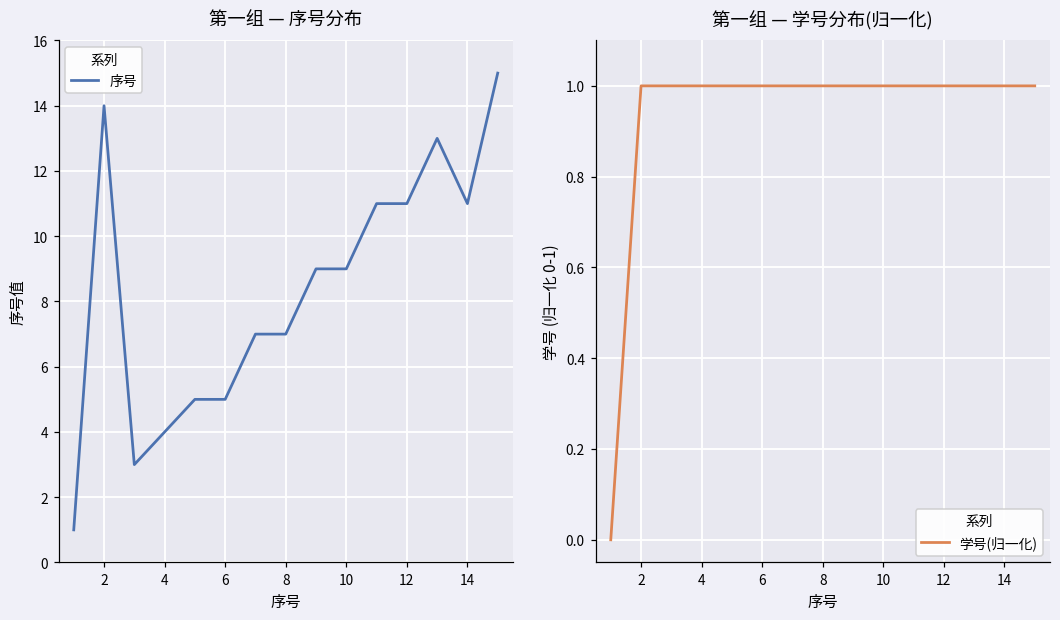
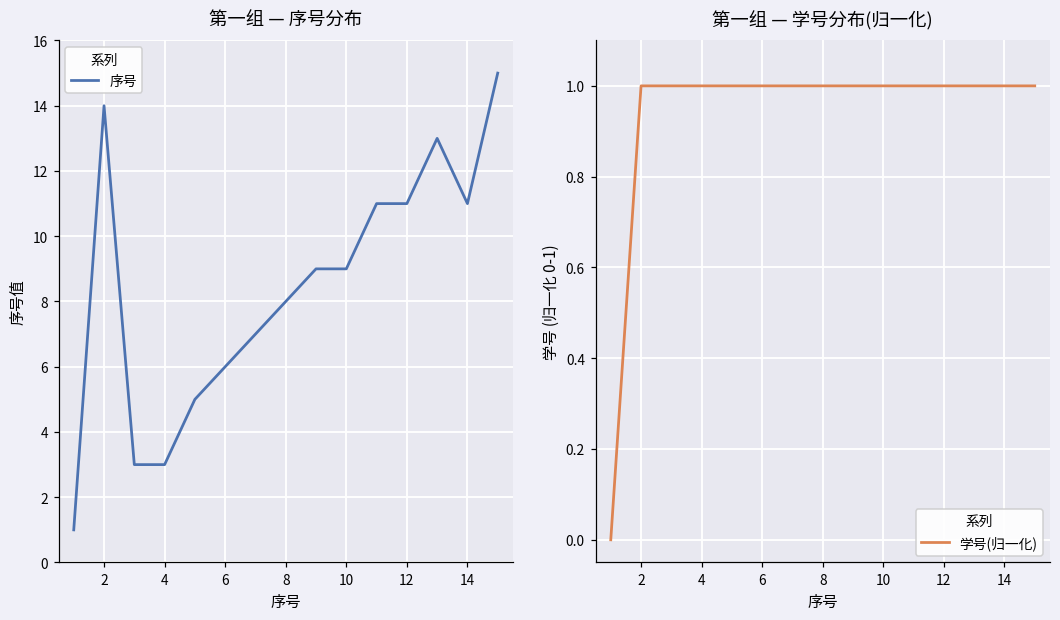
第一组 — 序号分布, 4: 4 -> 3
第一组 — 序号分布, 6: 5 -> 6
第一组 — 序号分布, 8: 7 -> 8
